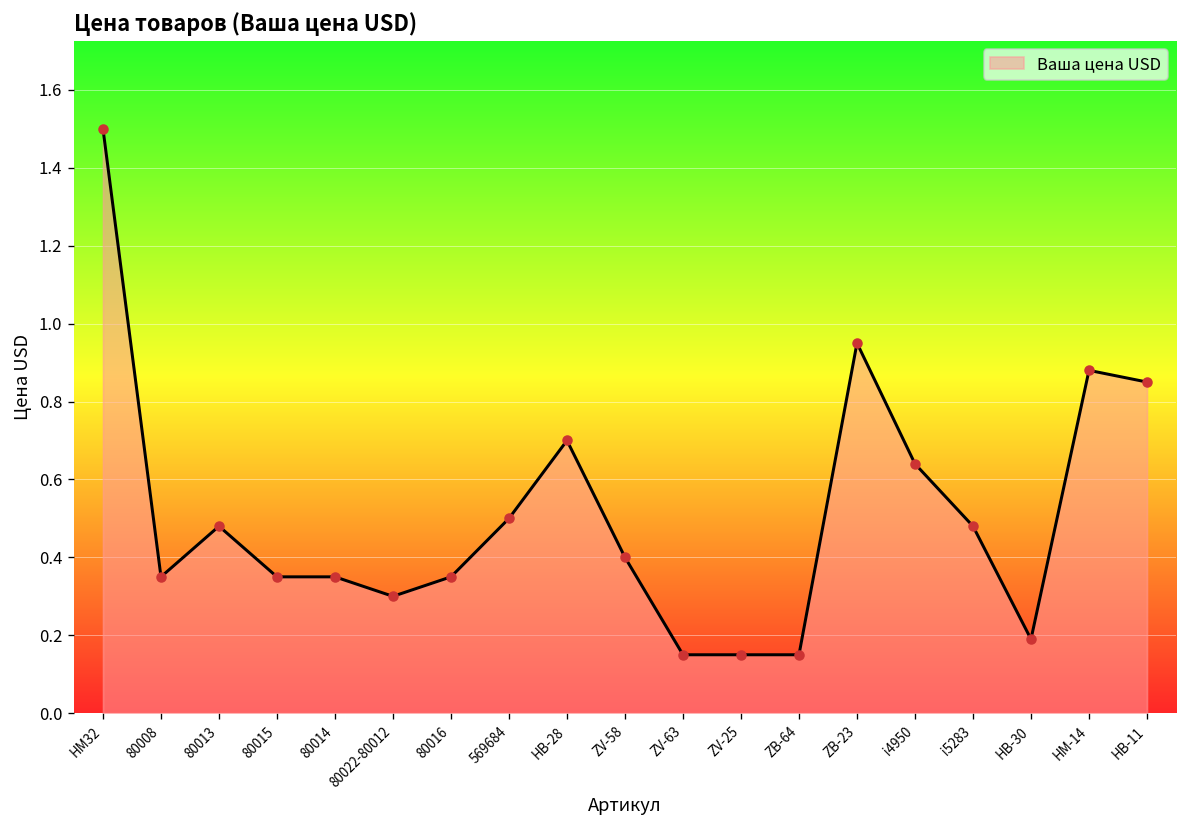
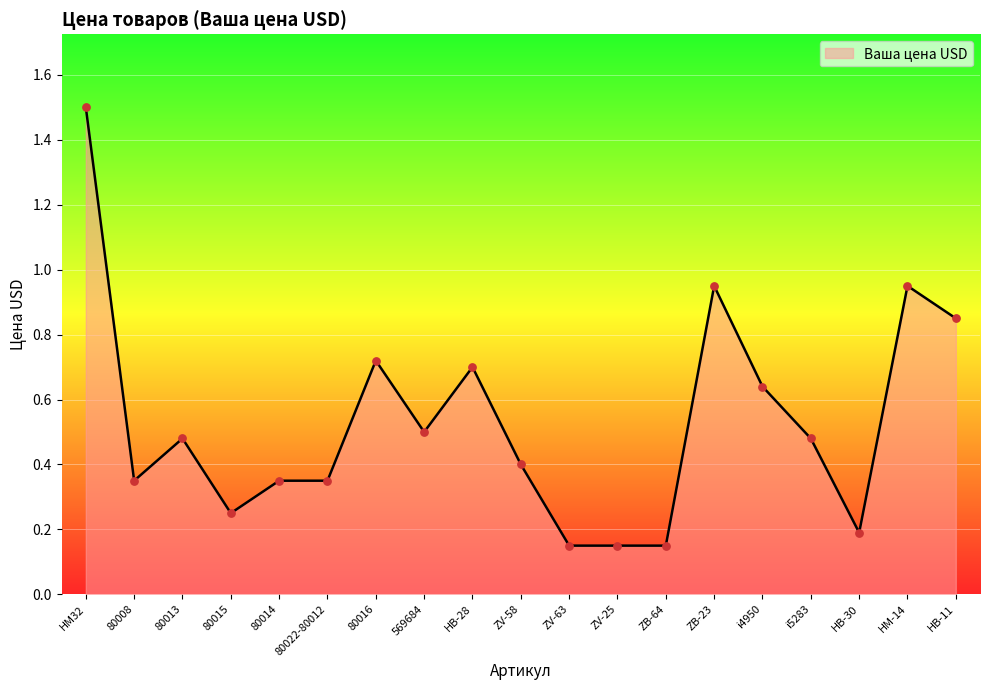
80015: 0.35 -> 0.25
80022-80012: 0.30 -> 0.35
80016: 0.35 -> 0.72
HM-14: 0.88 -> 0.95
